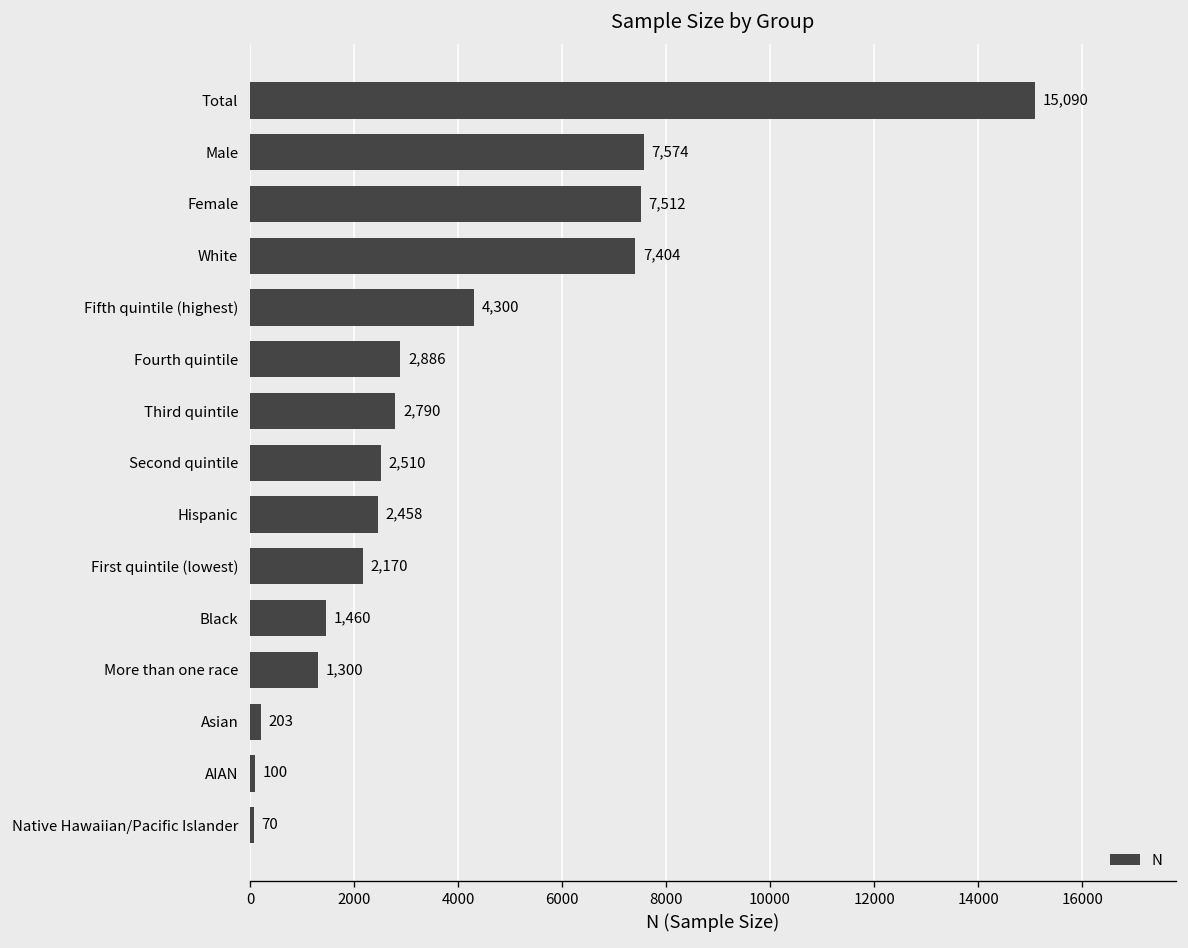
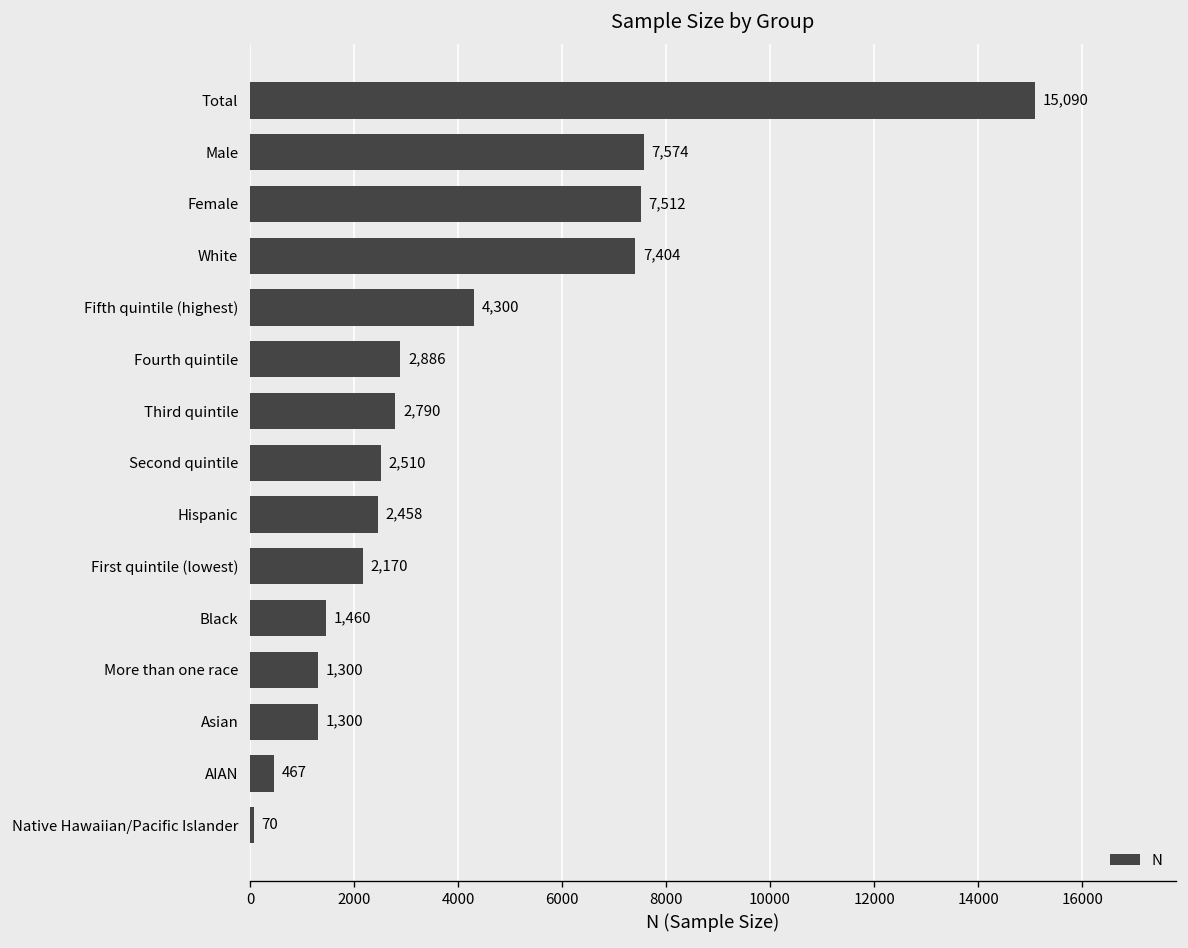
Asian: 203 -> 1,300
AIAN: 100 -> 467
